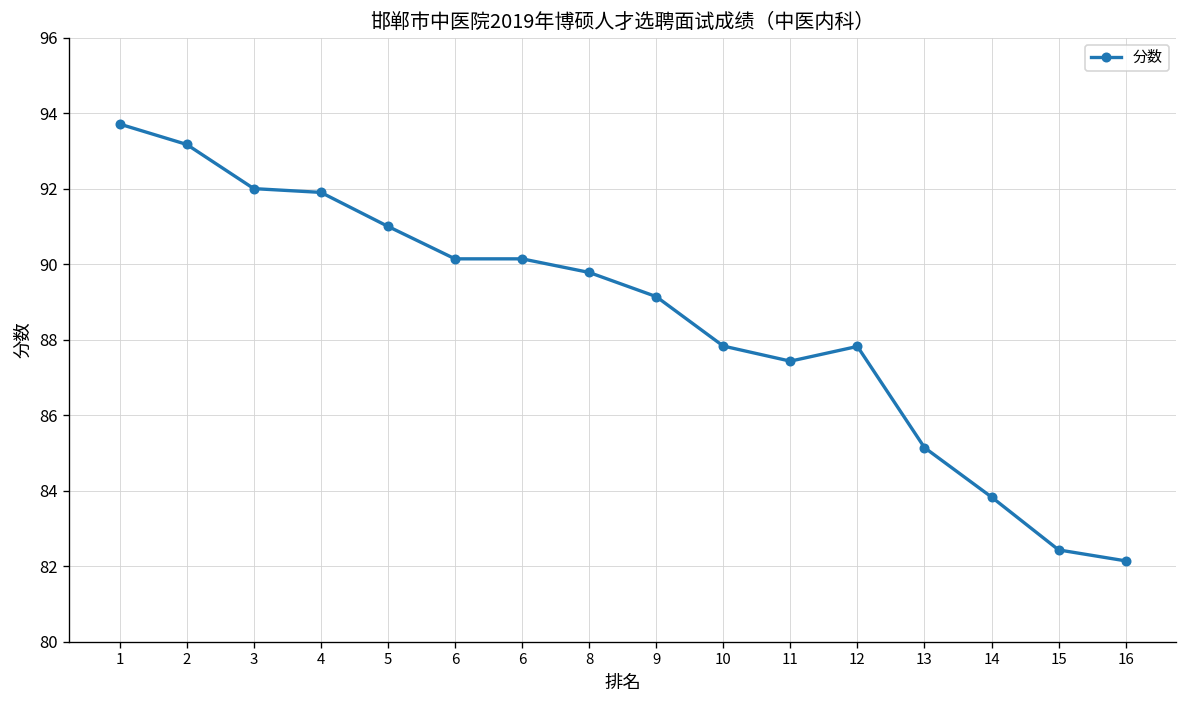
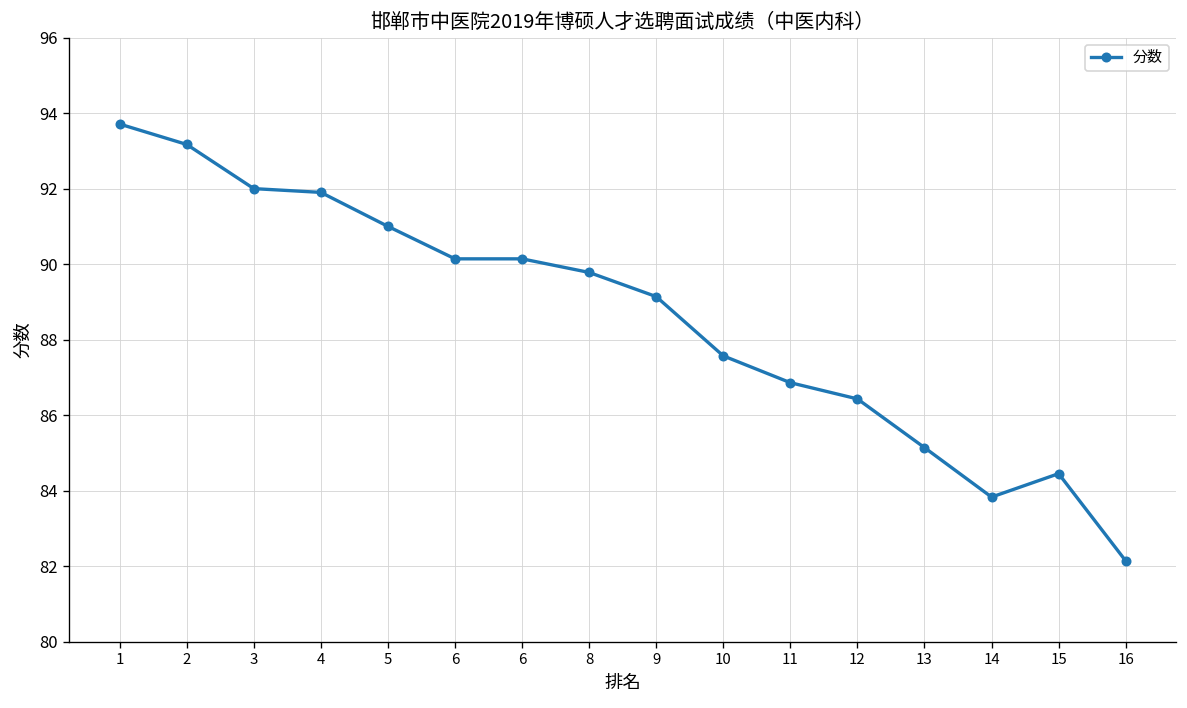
10: 87.8 -> 87.6
11: 87.4 -> 86.9
12: 87.8 -> 86.4
15: 82.4 -> 84.5
